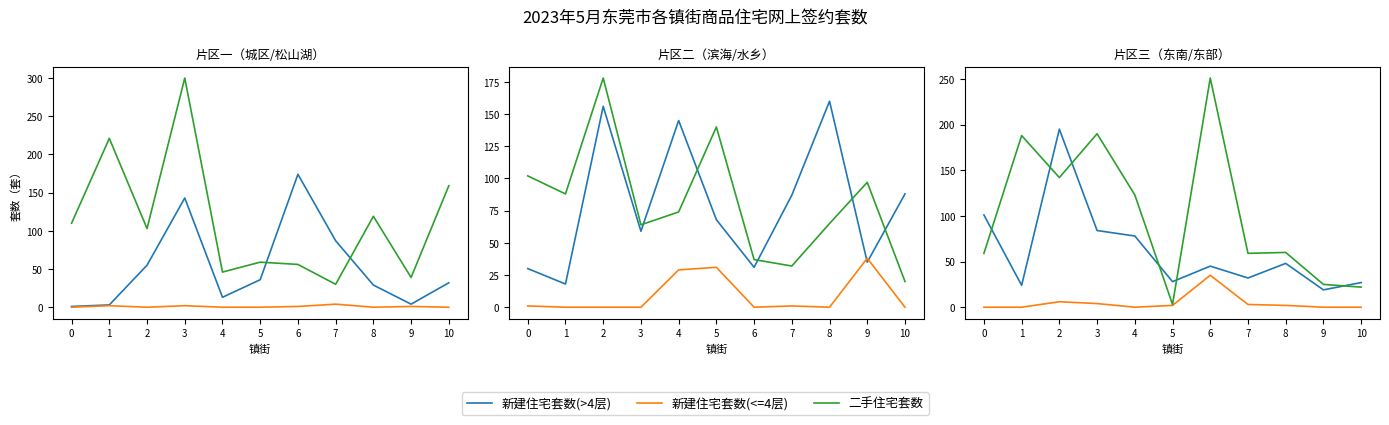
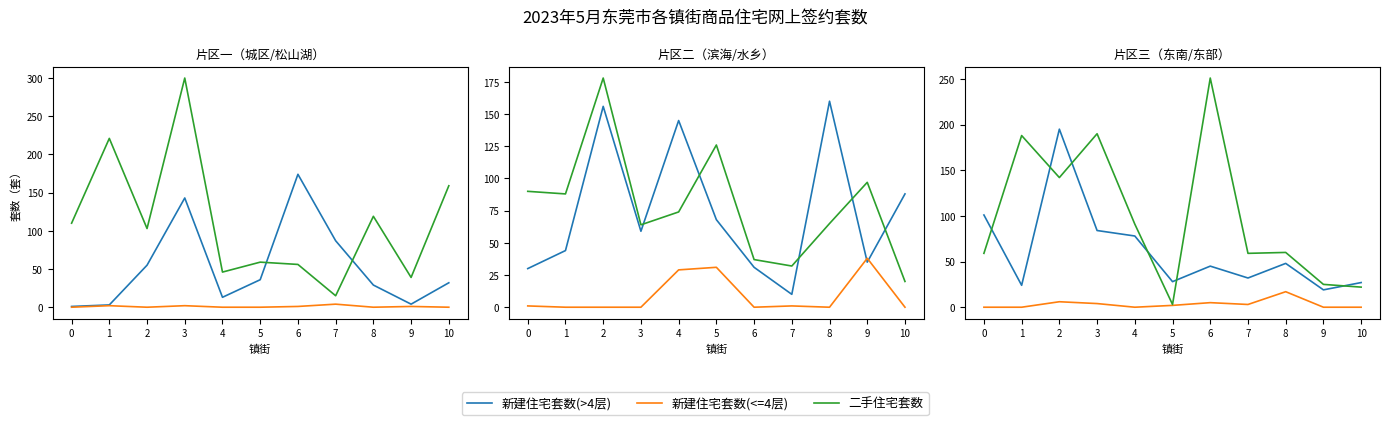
片区一（城区/松山湖）, 二手住宅套数, 7: 30 -> 20
片区二（滨海/水乡）, 二手住宅套数, 0: 102 -> 90
片区二（滨海/水乡）, 新建住宅套数(>4层), 1: 18 -> 44
片区二（滨海/水乡）, 二手住宅套数, 5: 140 -> 126
片区二（滨海/水乡）, 新建住宅套数(>4层), 7: 87 -> 10
片区三（东南/东部）, 二手住宅套数, 4: 120 -> 90
片区三（东南/东部）, 新建住宅套数(<=4层), 6: 40 -> 10
片区三（东南/东部）, 新建住宅套数(<=4层), 8: 0 -> 20
